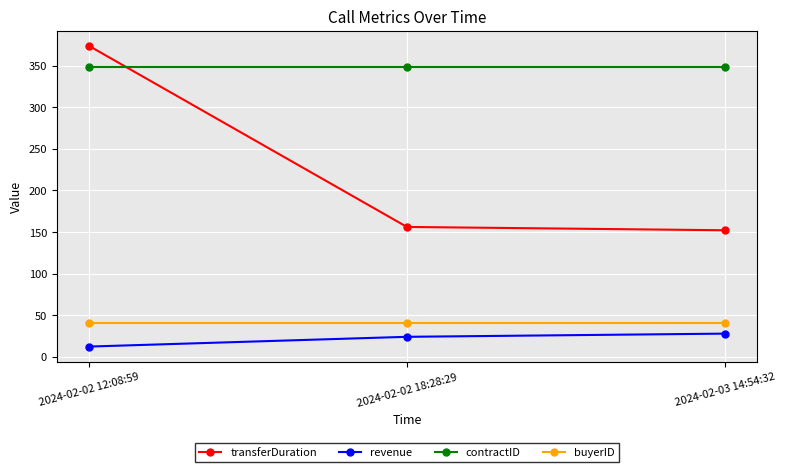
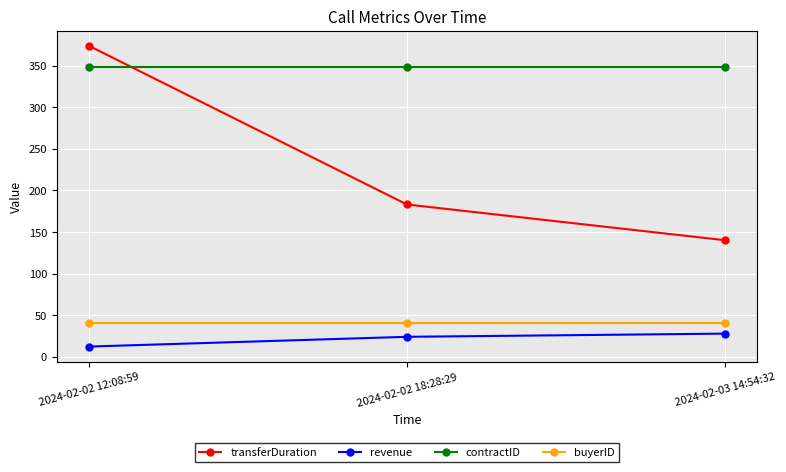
transferDuration, 2024-02-02 18:28:29: 160 -> 180
transferDuration, 2024-02-03 14:54:32: 150 -> 140
